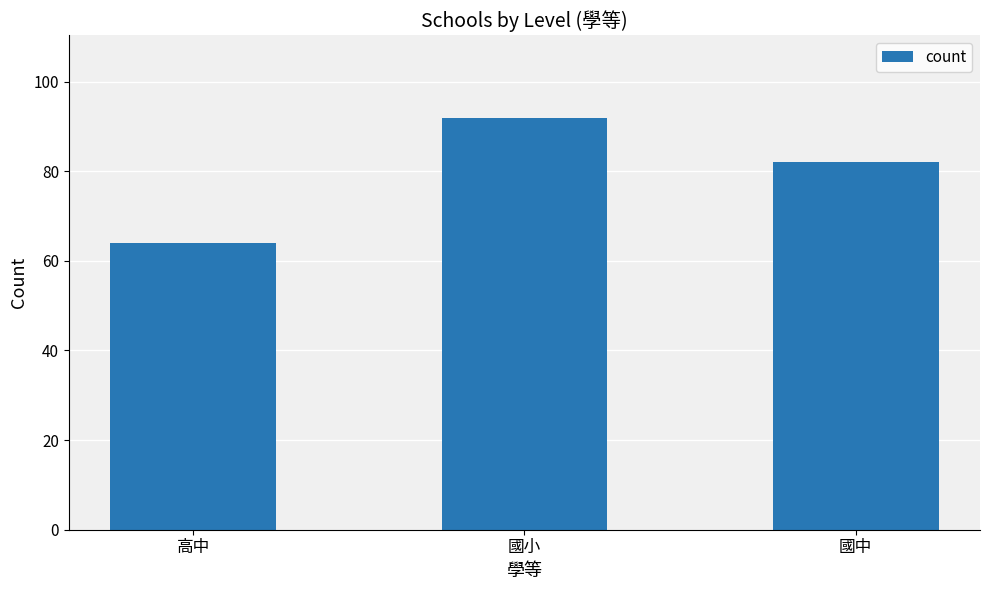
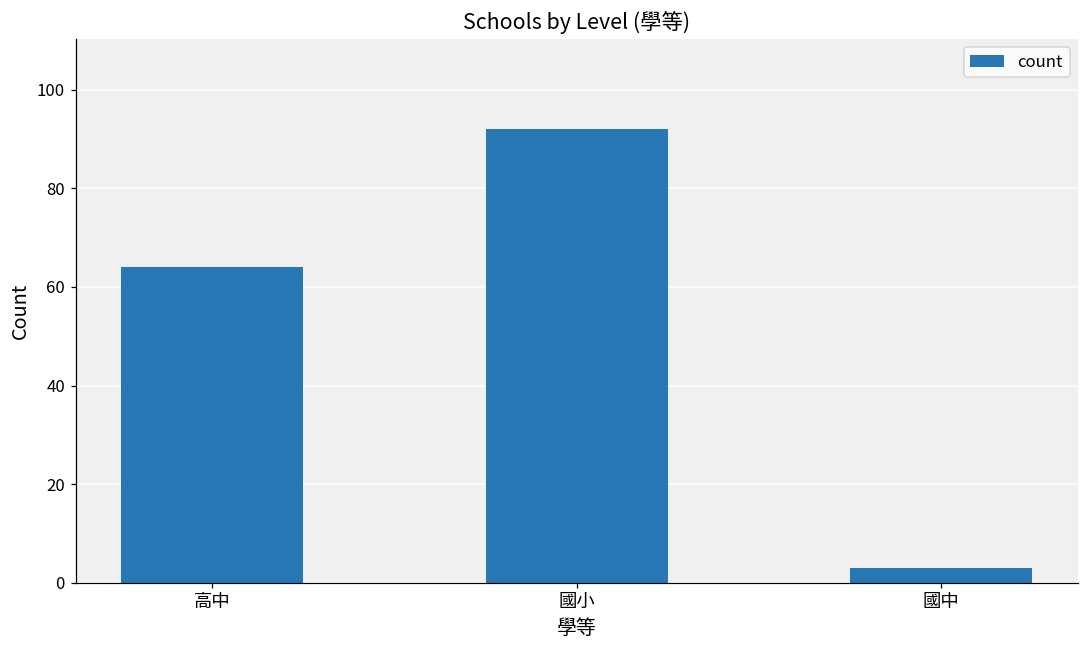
國中: 82 -> 3
